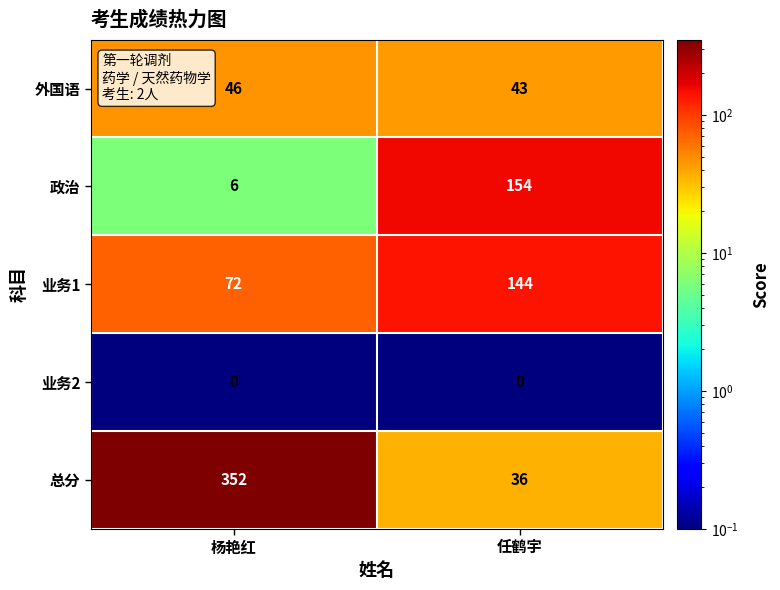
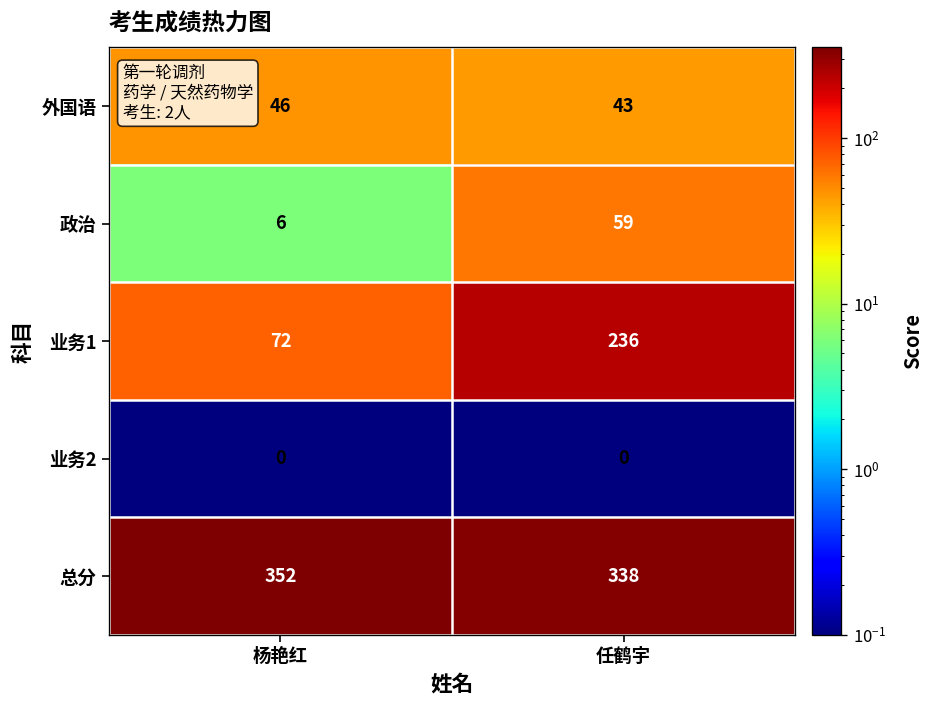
政治, 任鹤宇: 154 -> 59
业务1, 任鹤宇: 144 -> 236
总分, 任鹤宇: 36 -> 338
